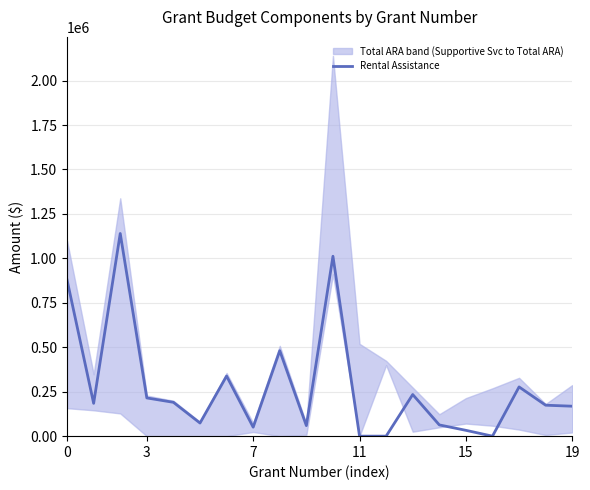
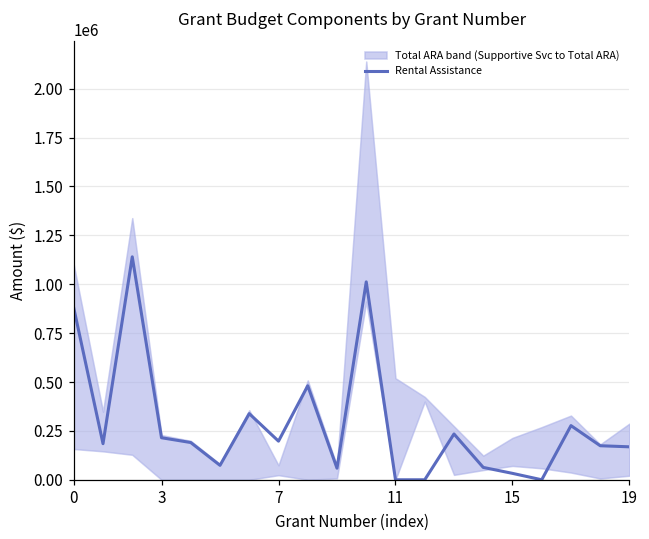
Rental Assistance, 7: 50000 -> 200000
